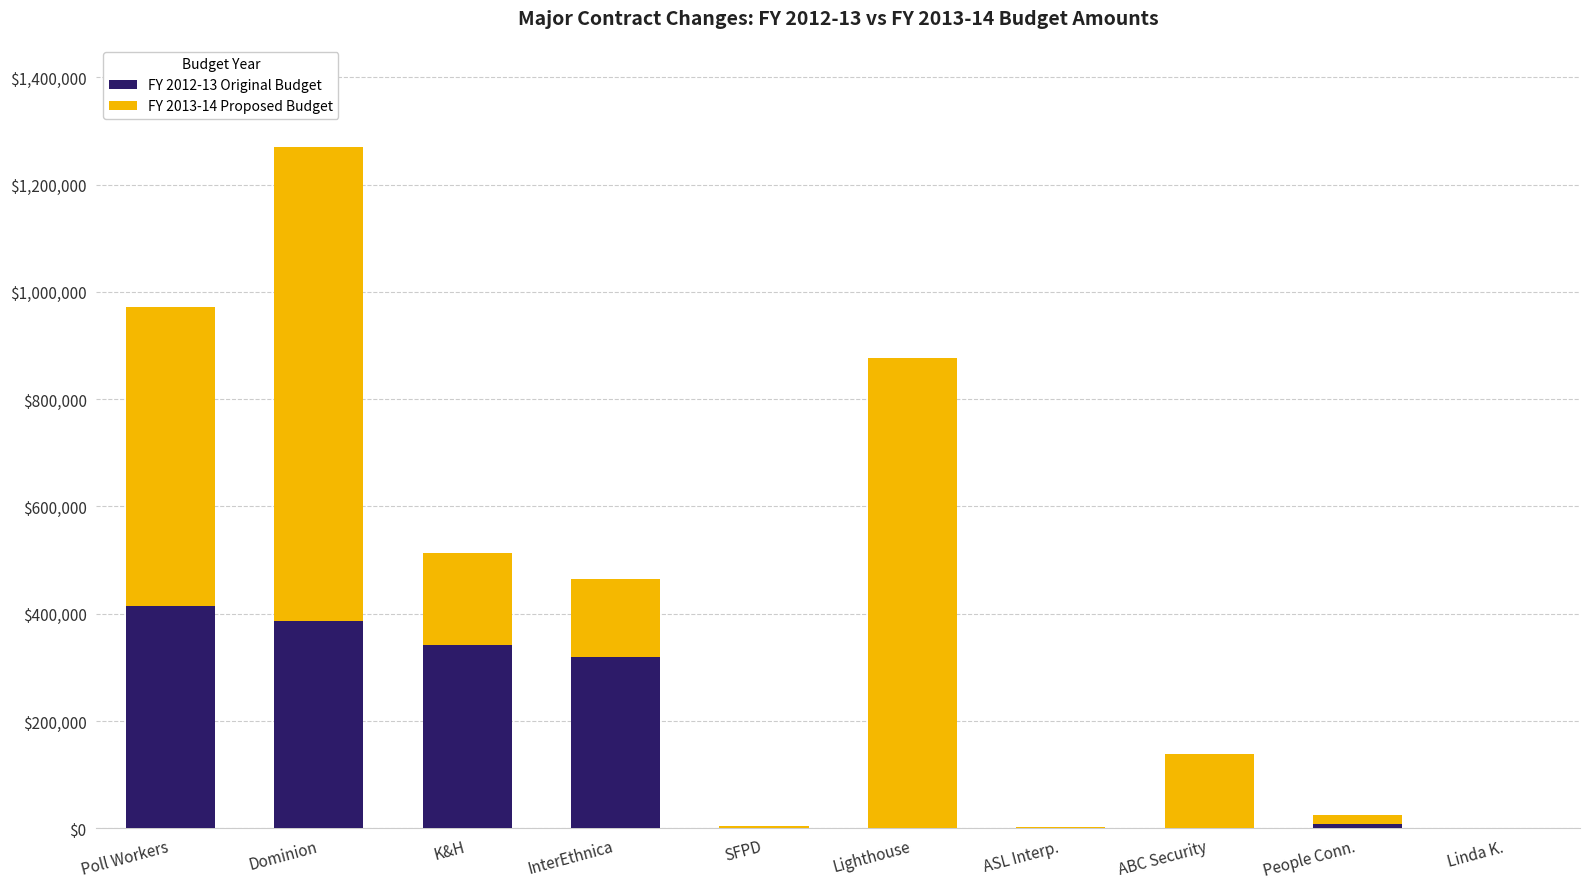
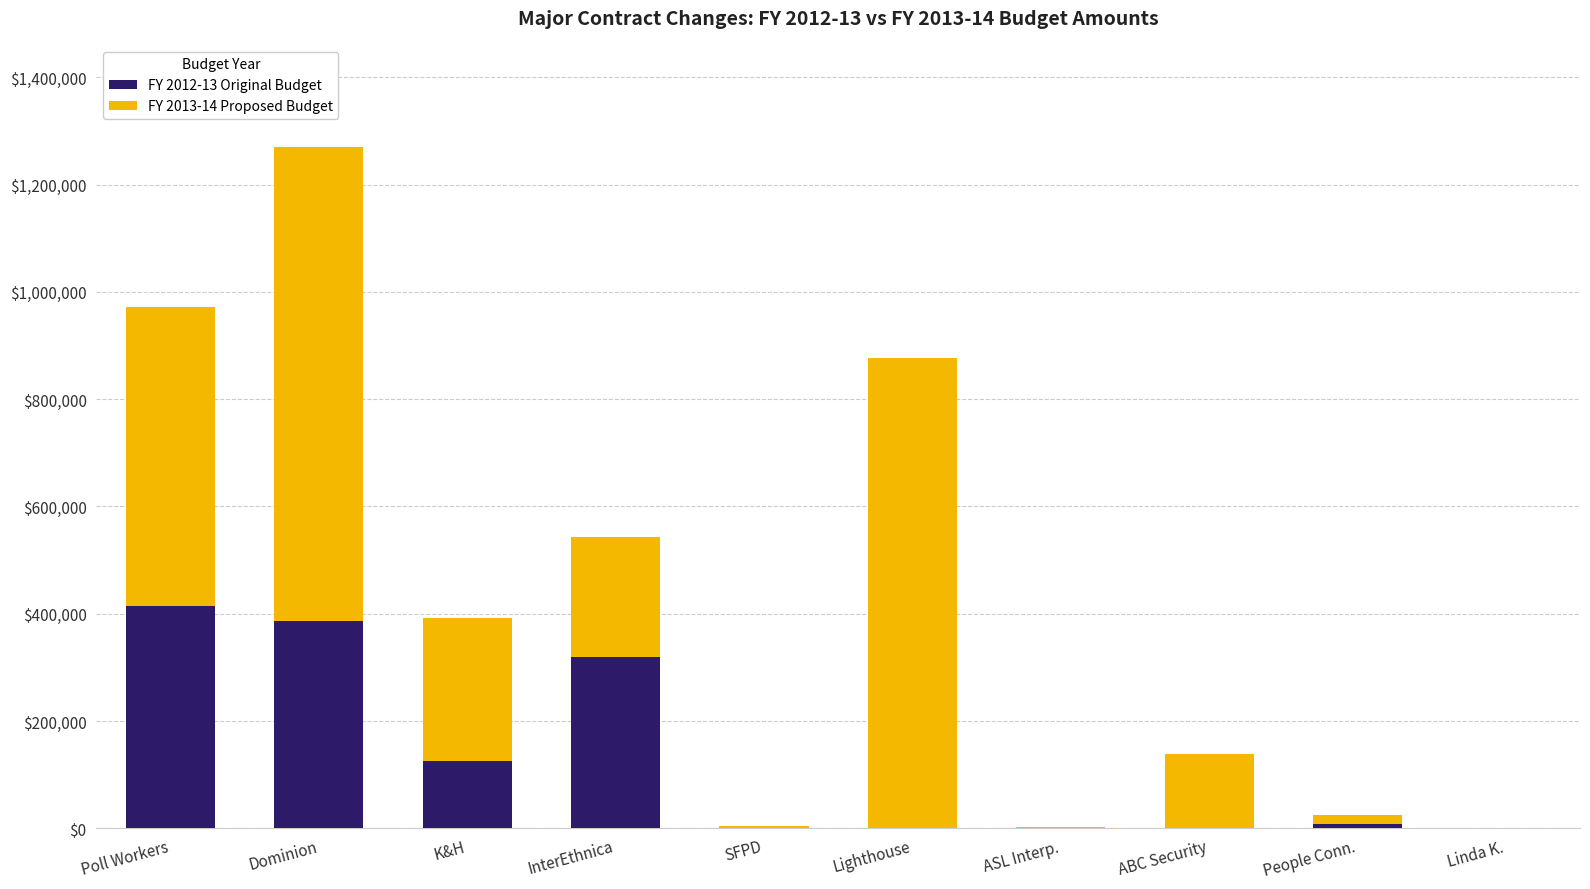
FY 2012-13 Original Budget, K&H: $340,000 -> $130,000
FY 2013-14 Proposed Budget, K&H: $170,000 -> $270,000
FY 2013-14 Proposed Budget, InterEthnica: $150,000 -> $220,000
